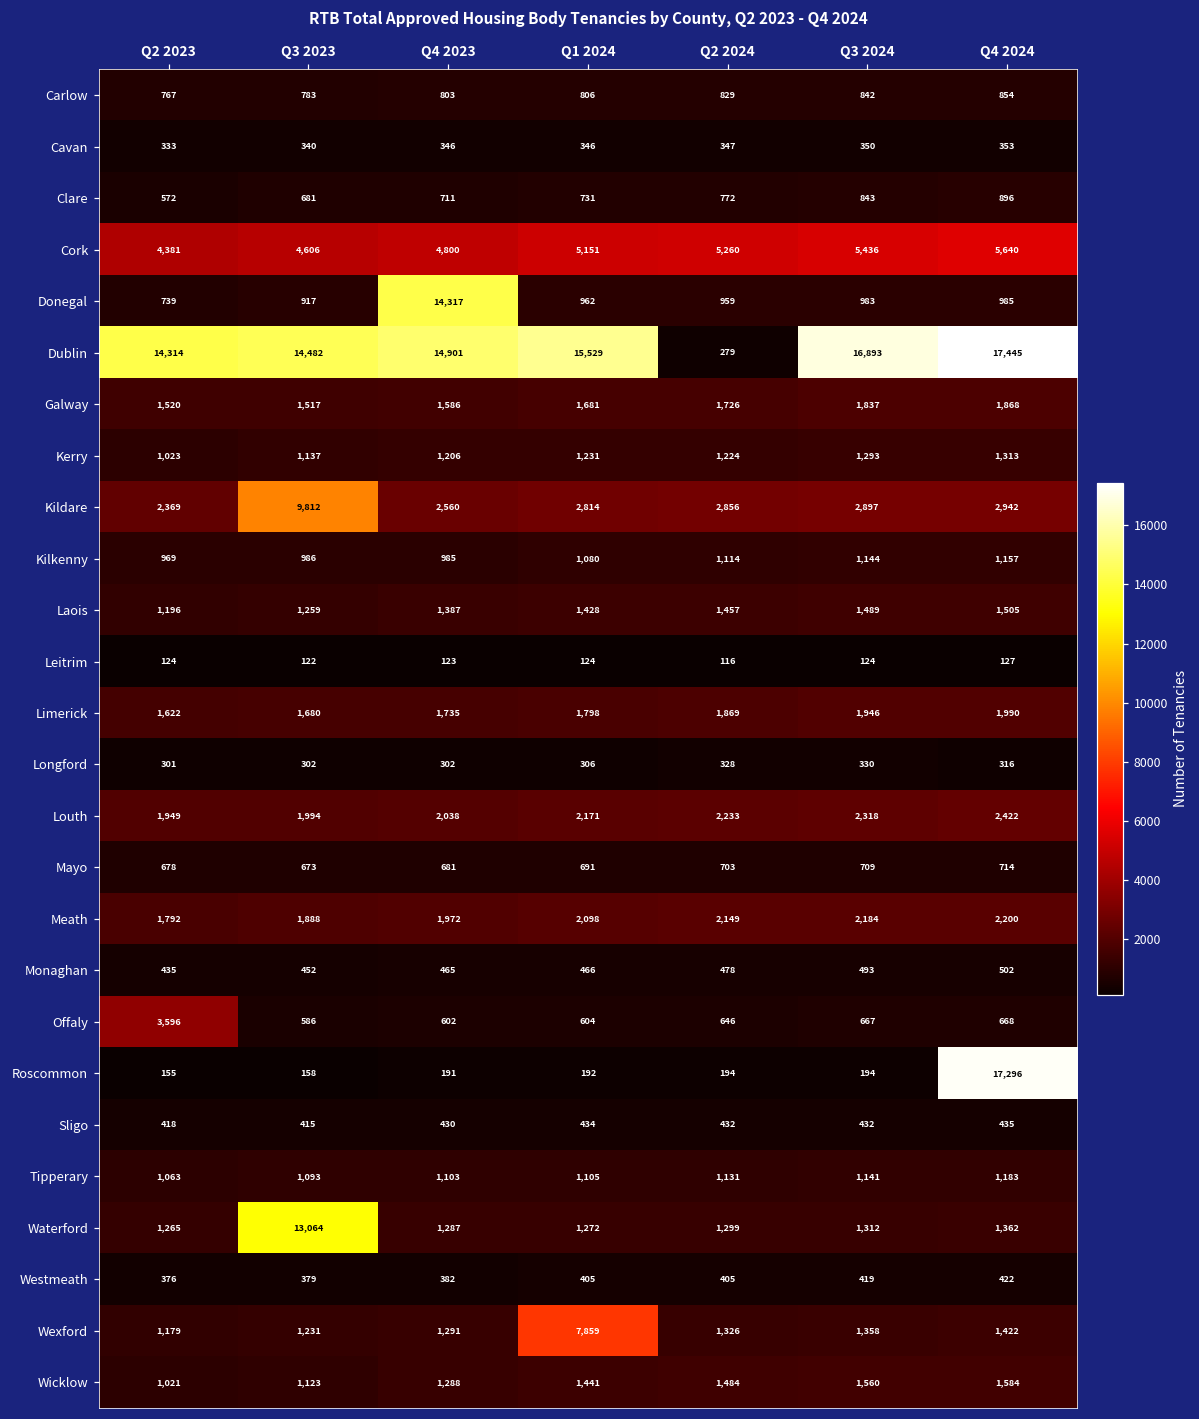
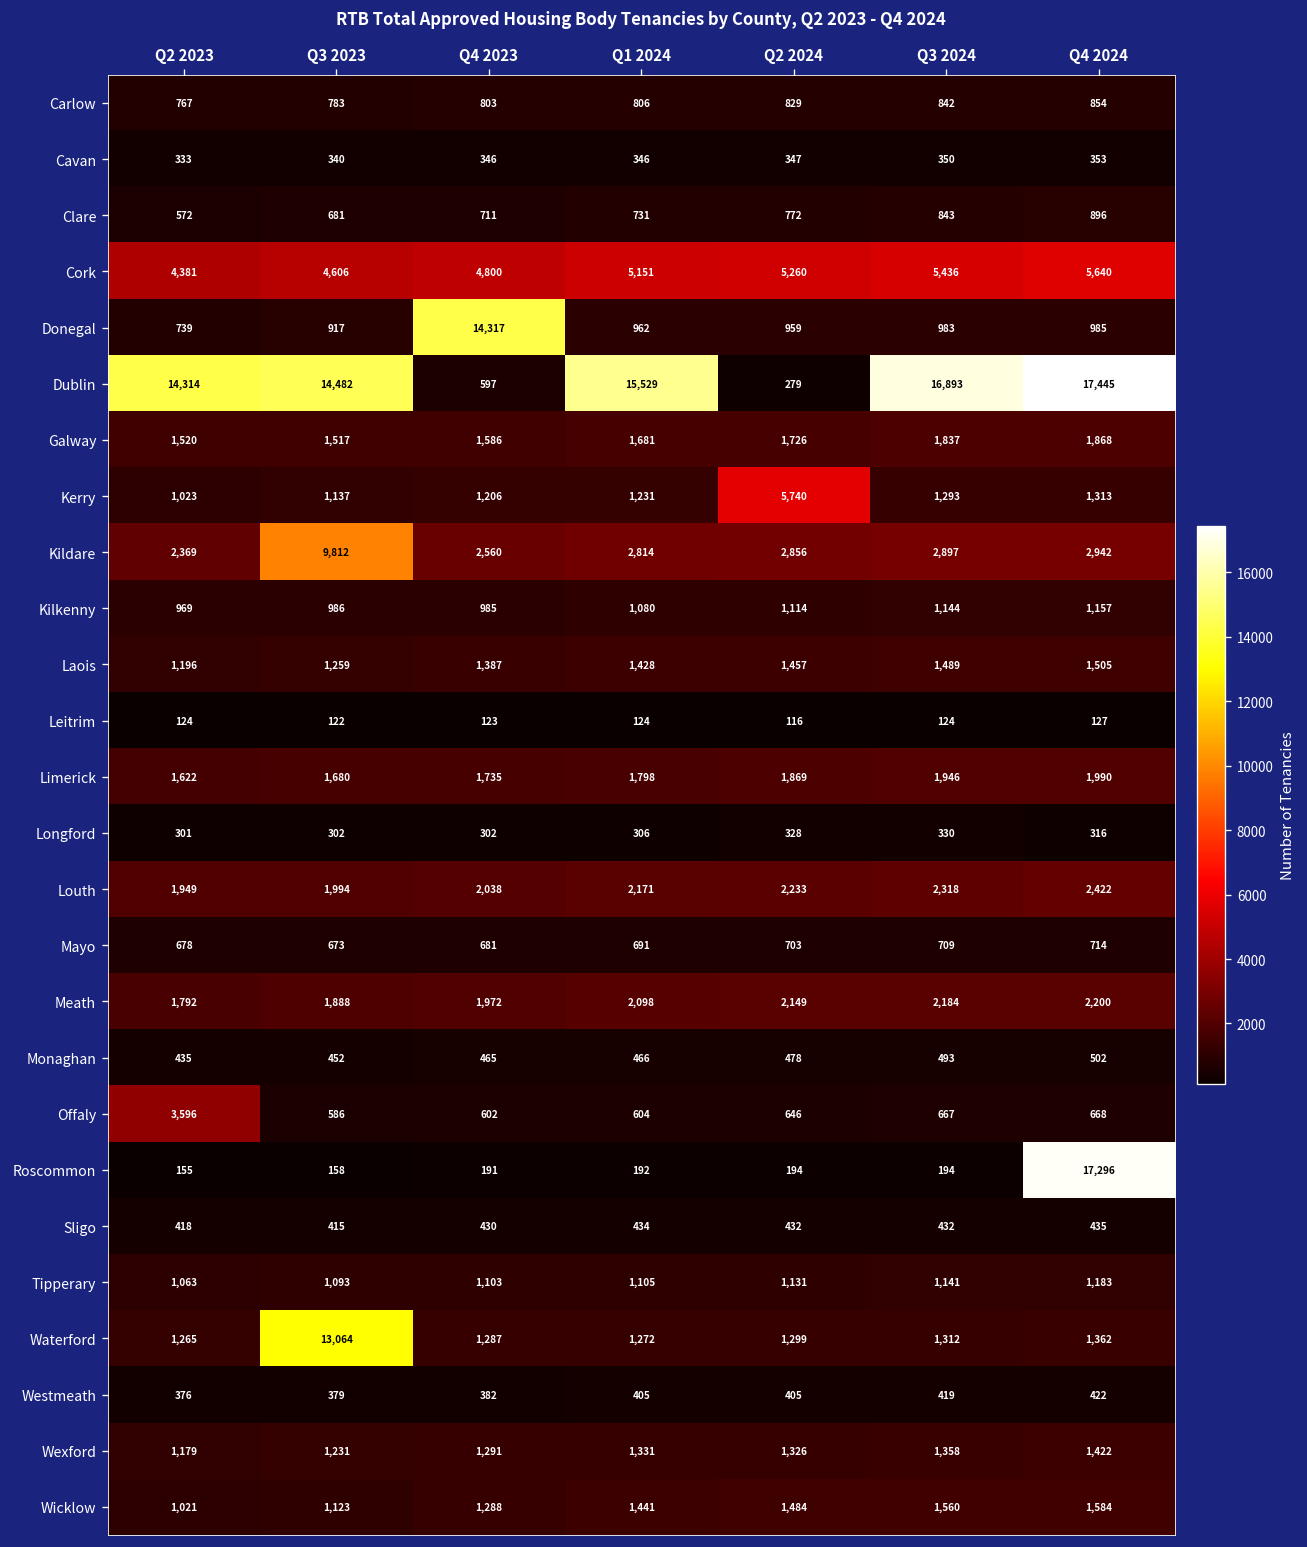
Dublin, Q4 2023: 14,901 -> 597
Kerry, Q2 2024: 1,224 -> 5,740
Wexford, Q1 2024: 7,859 -> 1,331
